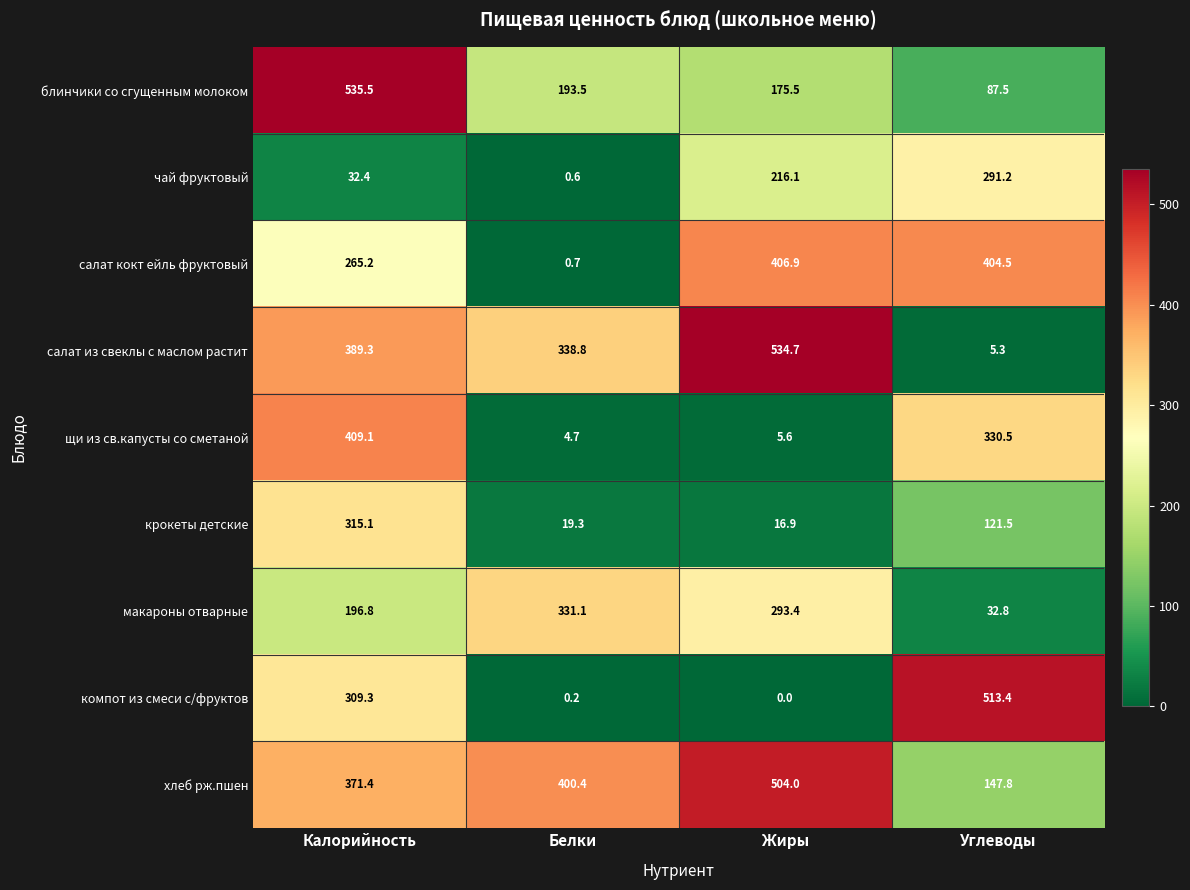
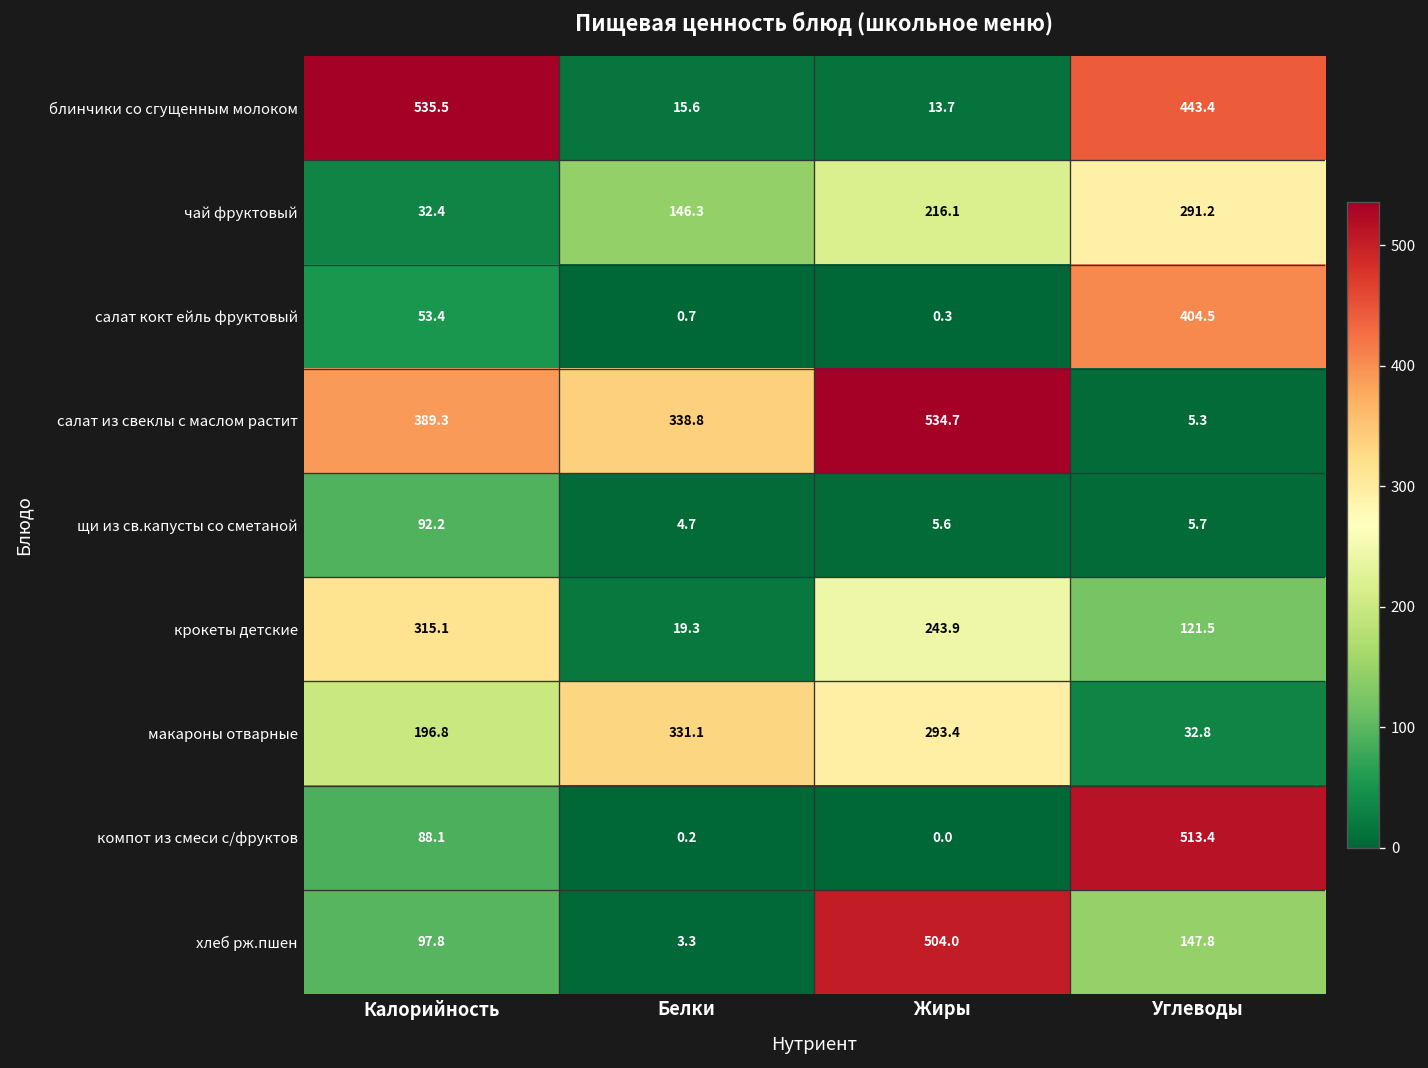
блинчики со сгущенным молоком, Белки: 193.5 -> 15.6
блинчики со сгущенным молоком, Жиры: 175.5 -> 13.7
блинчики со сгущенным молоком, Углеводы: 87.5 -> 443.4
чай фруктовый, Белки: 0.6 -> 146.3
салат кокт ейль фруктовый, Калорийность: 265.2 -> 53.4
салат кокт ейль фруктовый, Жиры: 406.9 -> 0.3
щи из св.капусты со сметаной, Калорийность: 409.1 -> 92.2
щи из св.капусты со сметаной, Углеводы: 330.5 -> 5.7
крокеты детские, Жиры: 16.9 -> 243.9
компот из смеси с/фруктов, Калорийность: 309.3 -> 88.1
хлеб рж.пшен, Калорийность: 371.4 -> 97.8
хлеб рж.пшен, Белки: 400.4 -> 3.3
